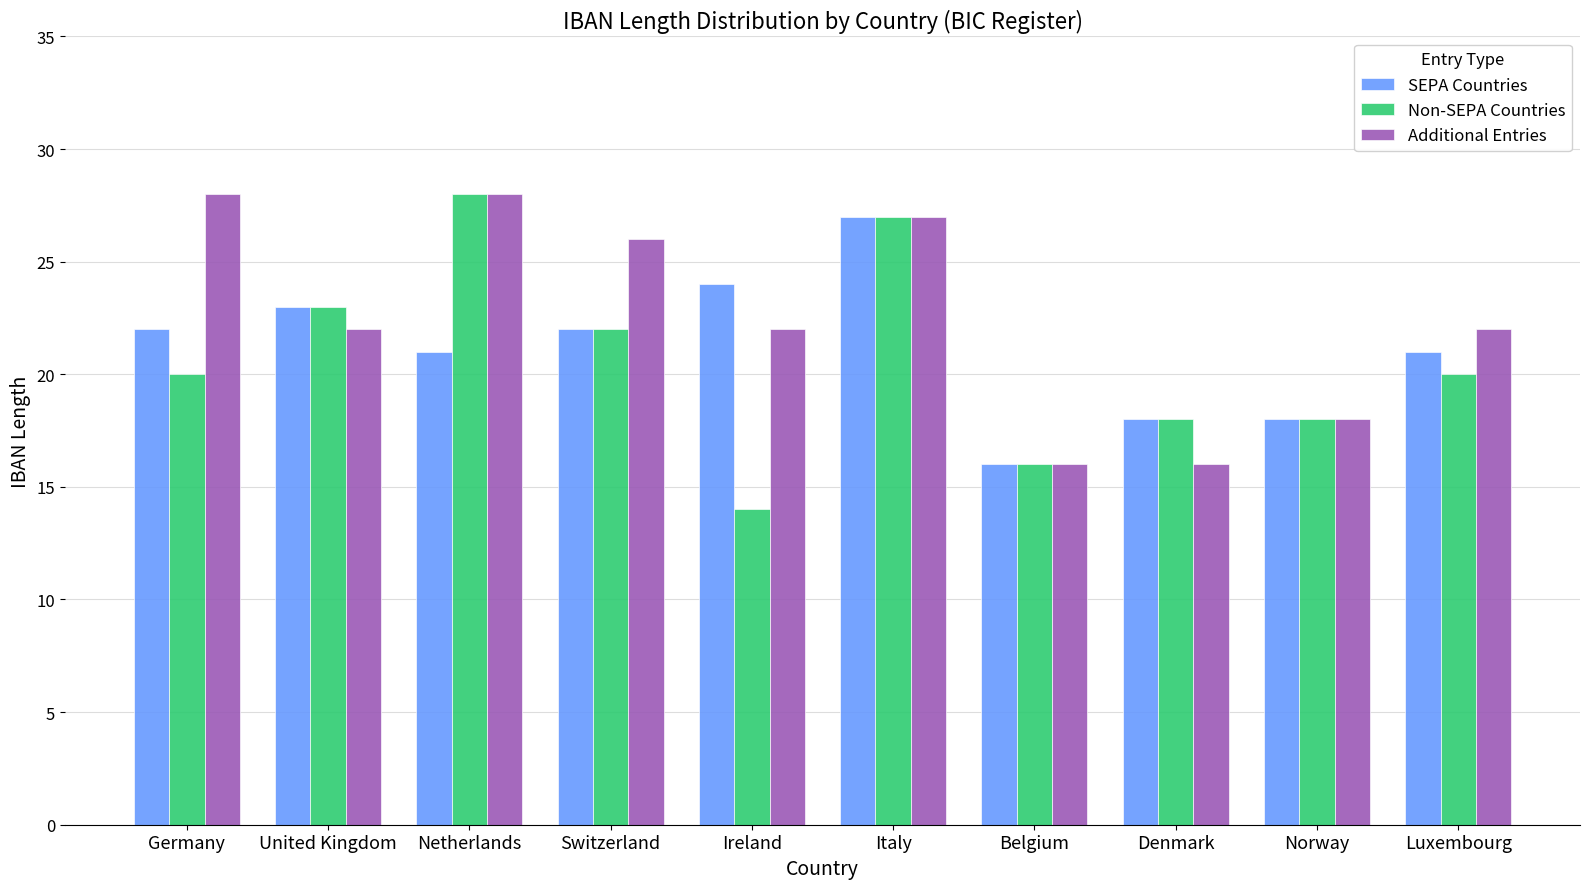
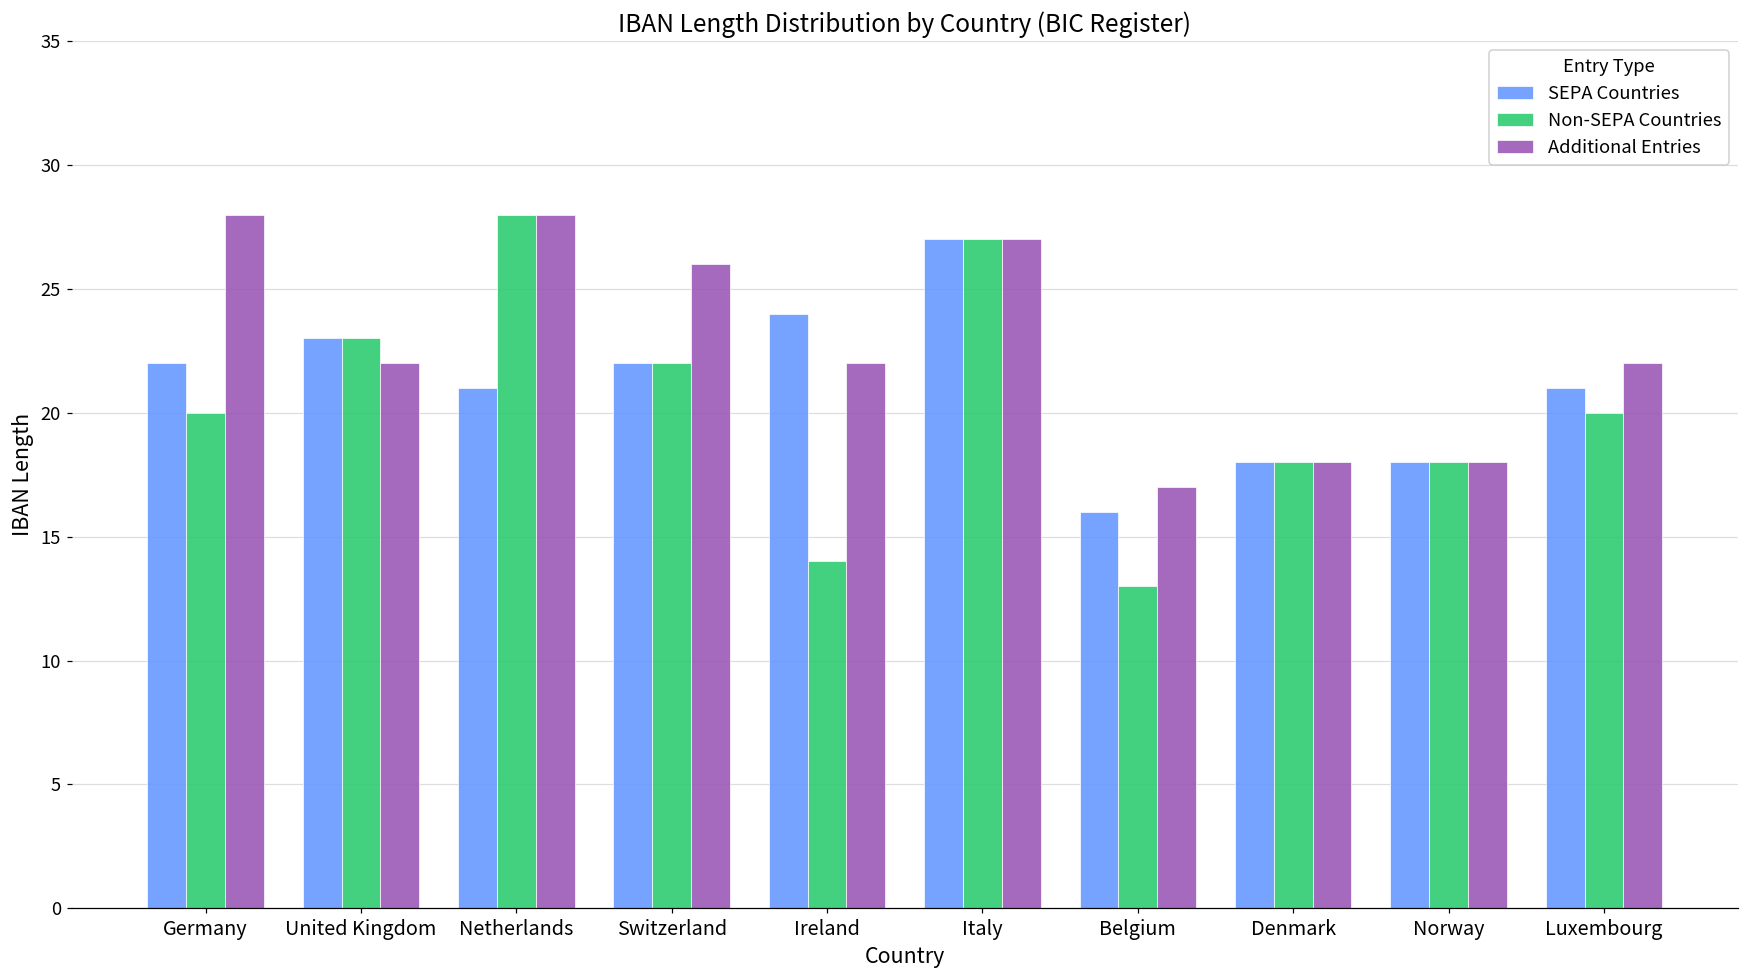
Non-SEPA Countries, Belgium: 16 -> 13
Additional Entries, Belgium: 16 -> 17
Additional Entries, Denmark: 16 -> 18
